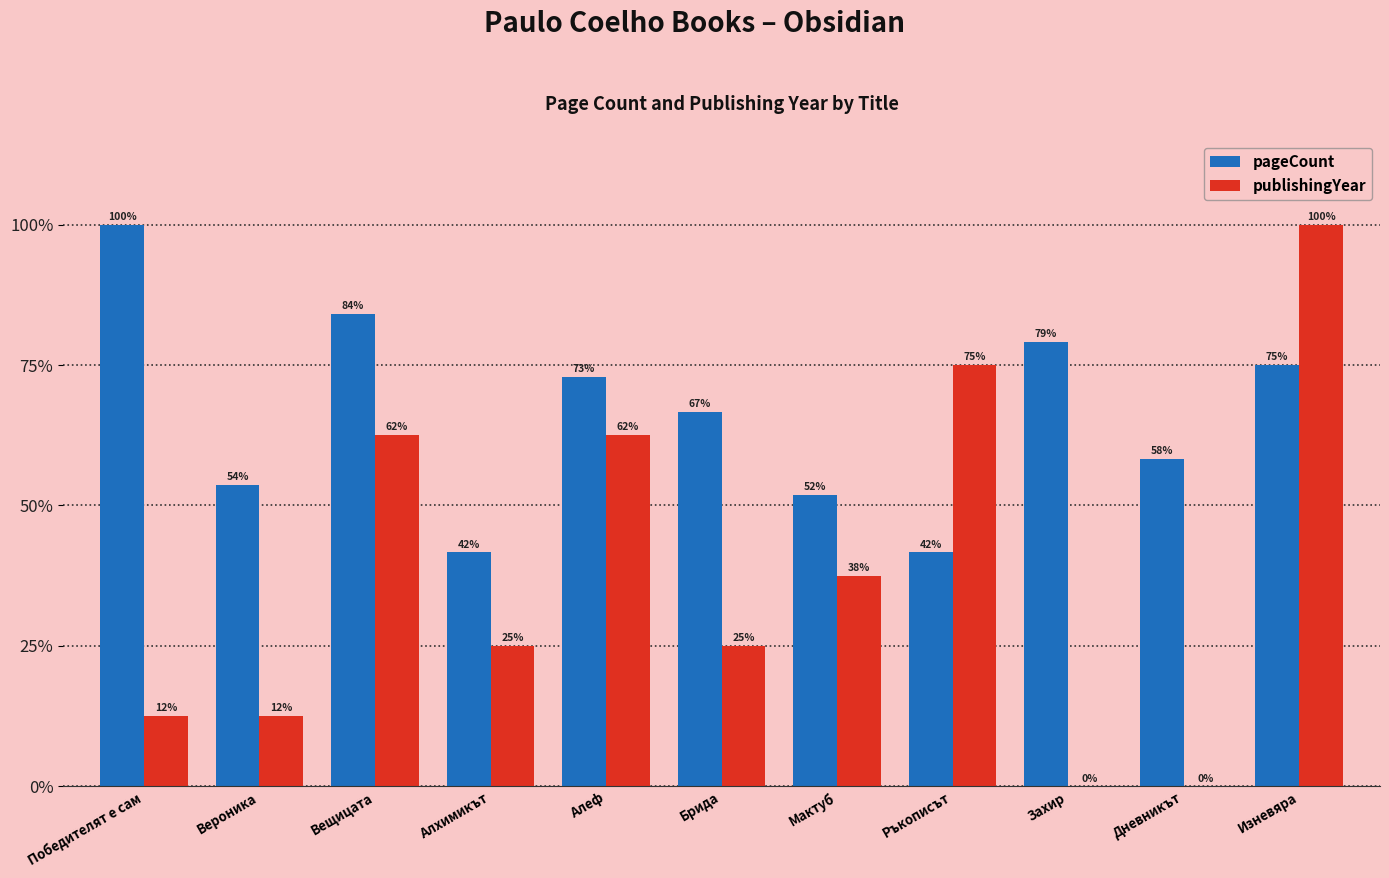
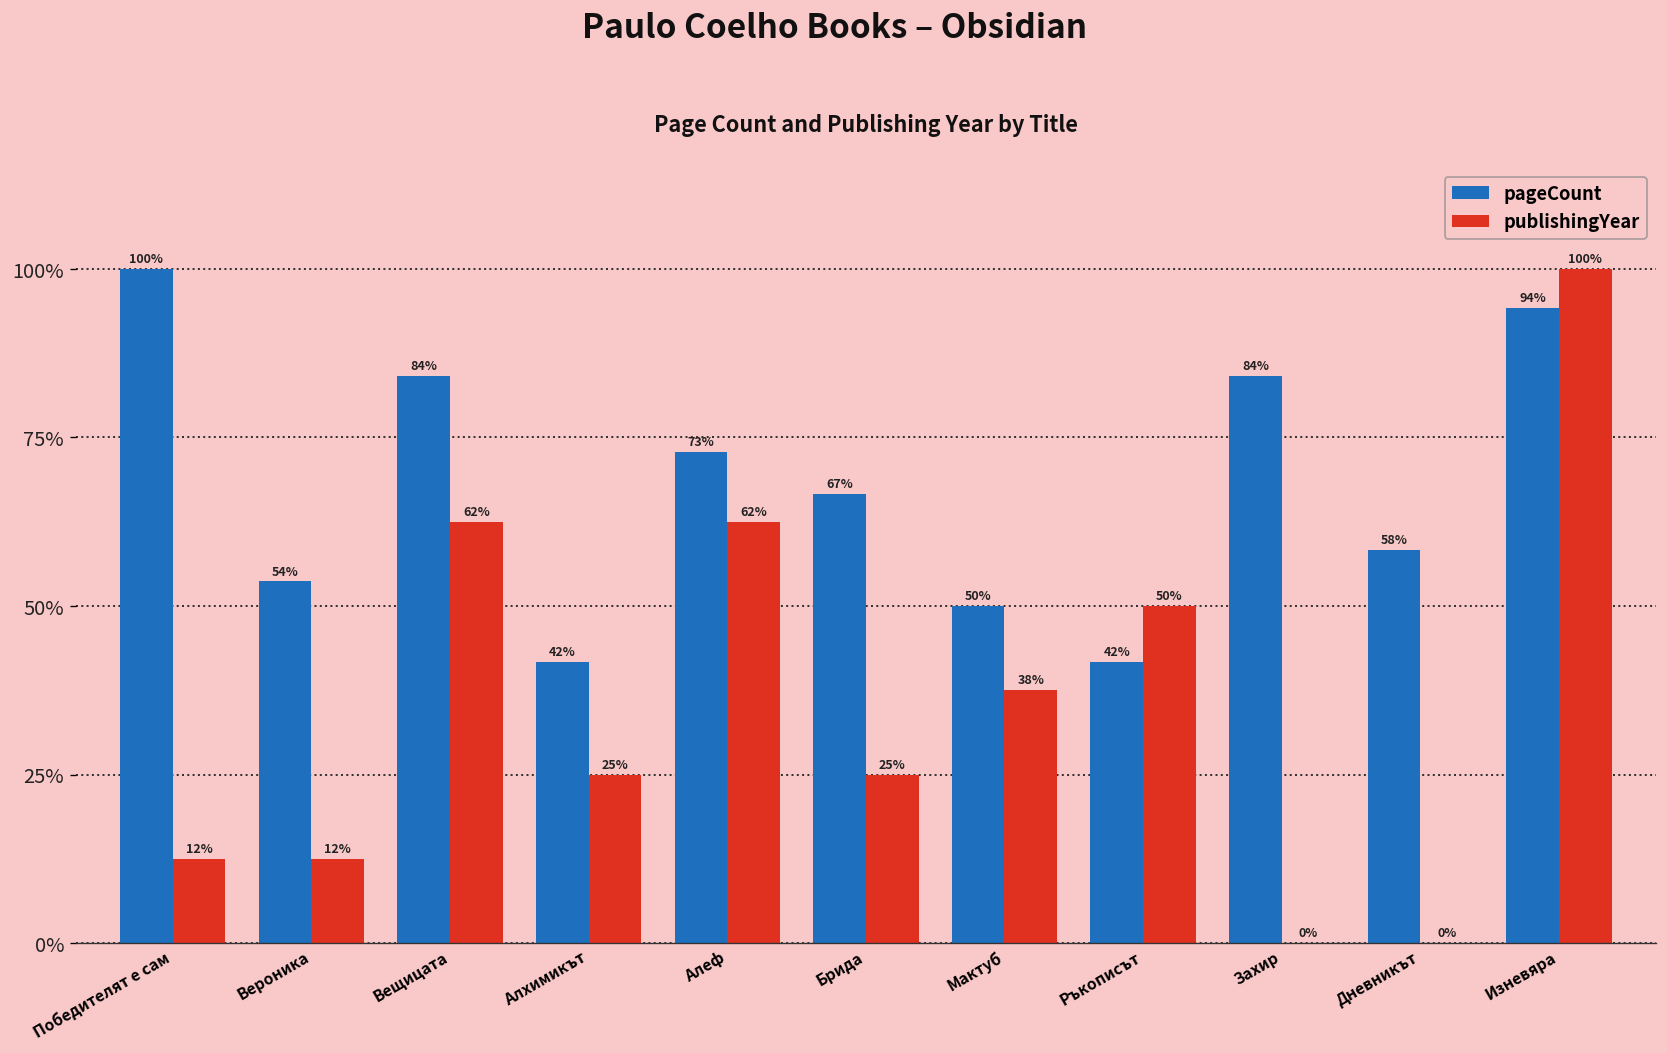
pageCount, Мактуб: 52% -> 50%
publishingYear, Ръкописът: 75% -> 50%
pageCount, Захир: 79% -> 84%
pageCount, Изневяра: 75% -> 94%
